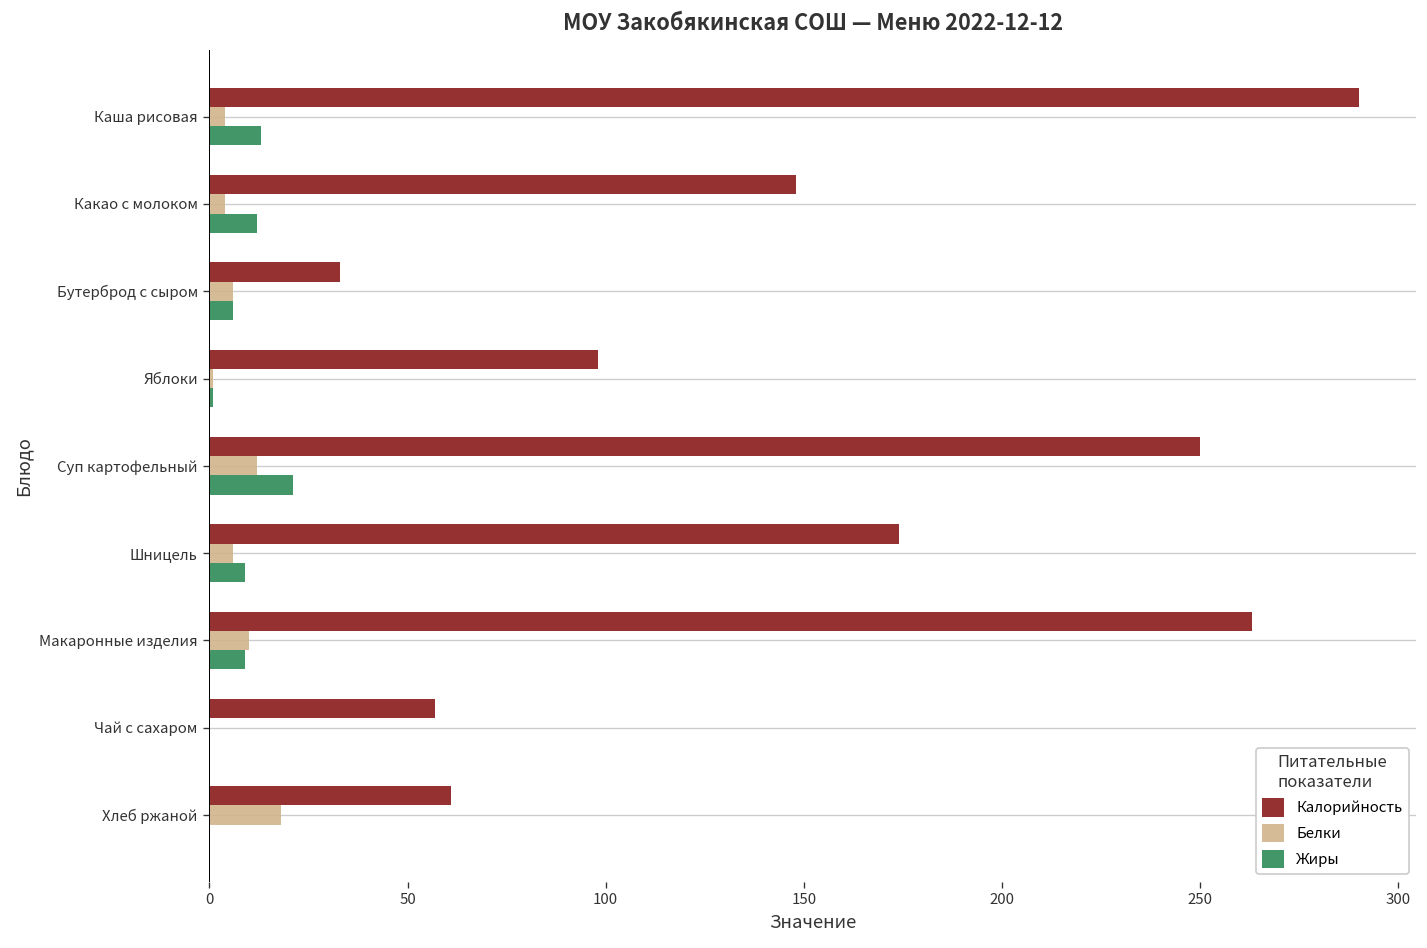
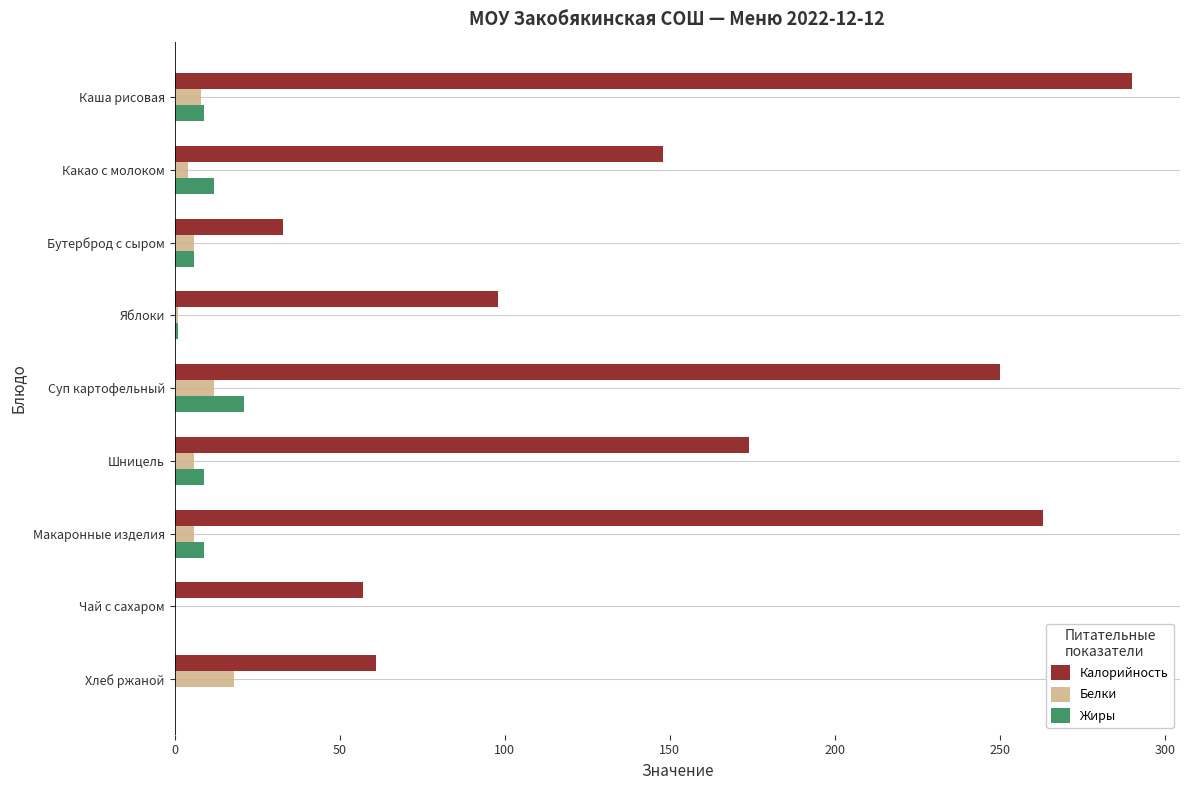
Белки, Каша рисовая: 4 -> 8
Жиры, Каша рисовая: 13 -> 9
Белки, Макаронные изделия: 10 -> 6
